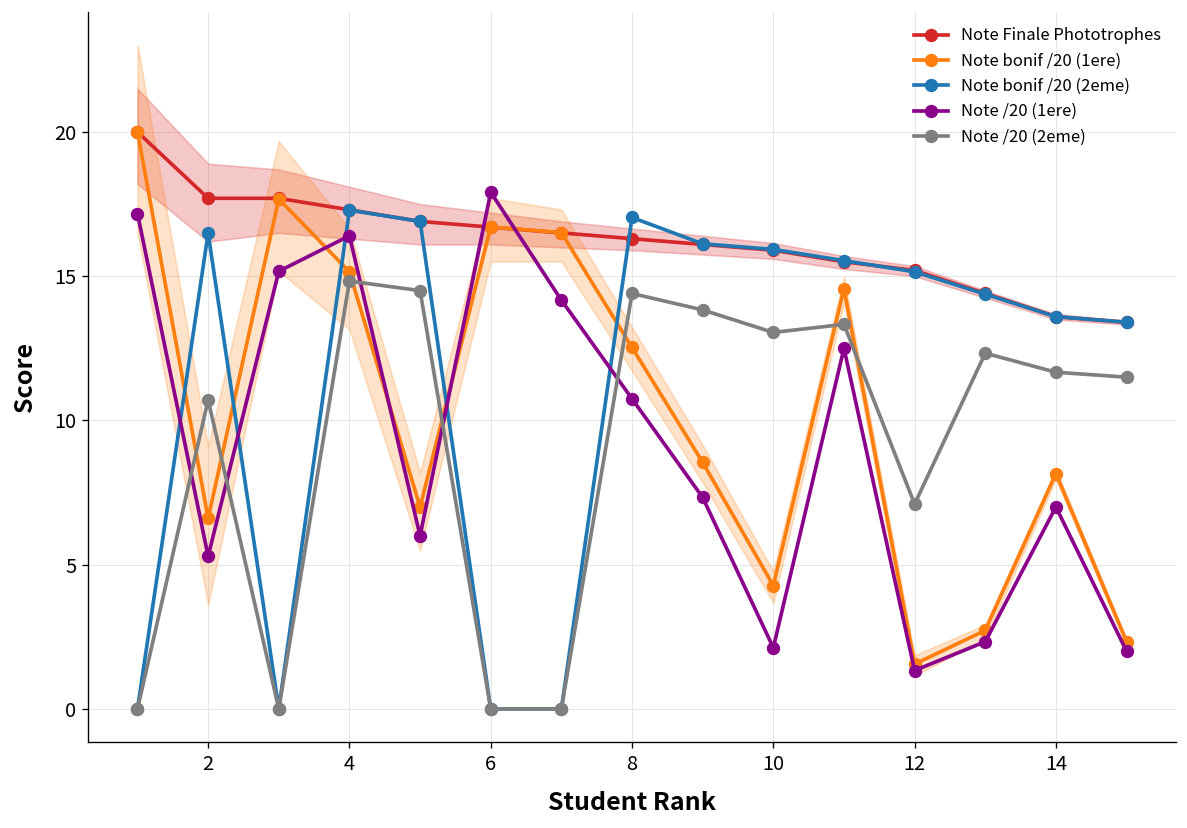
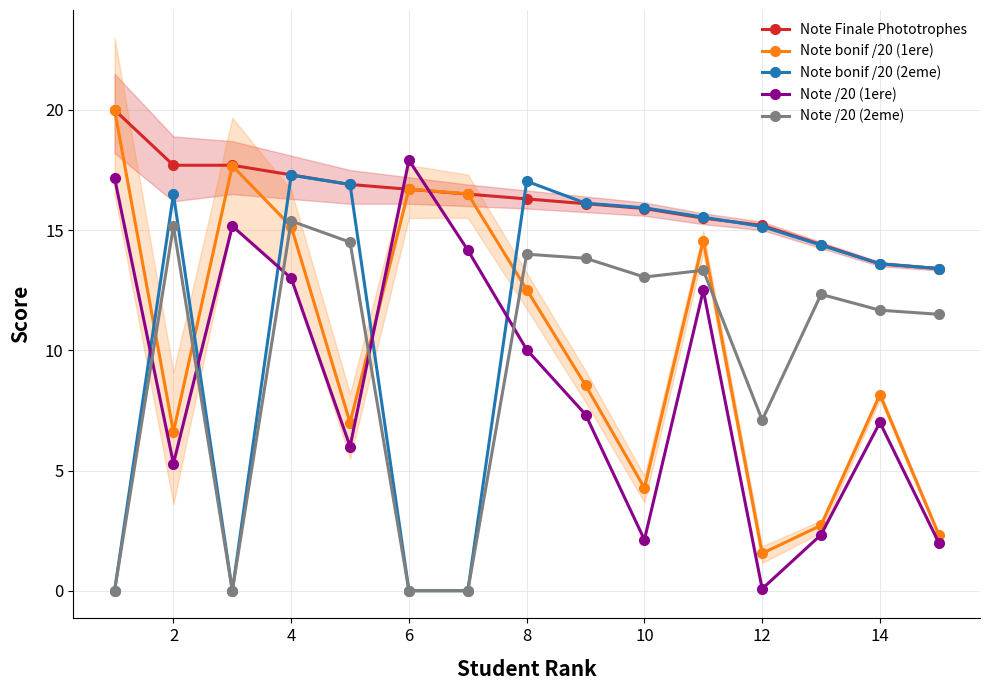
Note /20 (2eme), 2: 10.7 -> 15.2
Note /20 (1ere), 4: 16.4 -> 13.0
Note /20 (2eme), 4: 14.8 -> 15.4
Note /20 (1ere), 8: 10.8 -> 10.0
Note /20 (2eme), 8: 14.4 -> 14.0
Note /20 (1ere), 12: 1.3 -> 0.1
